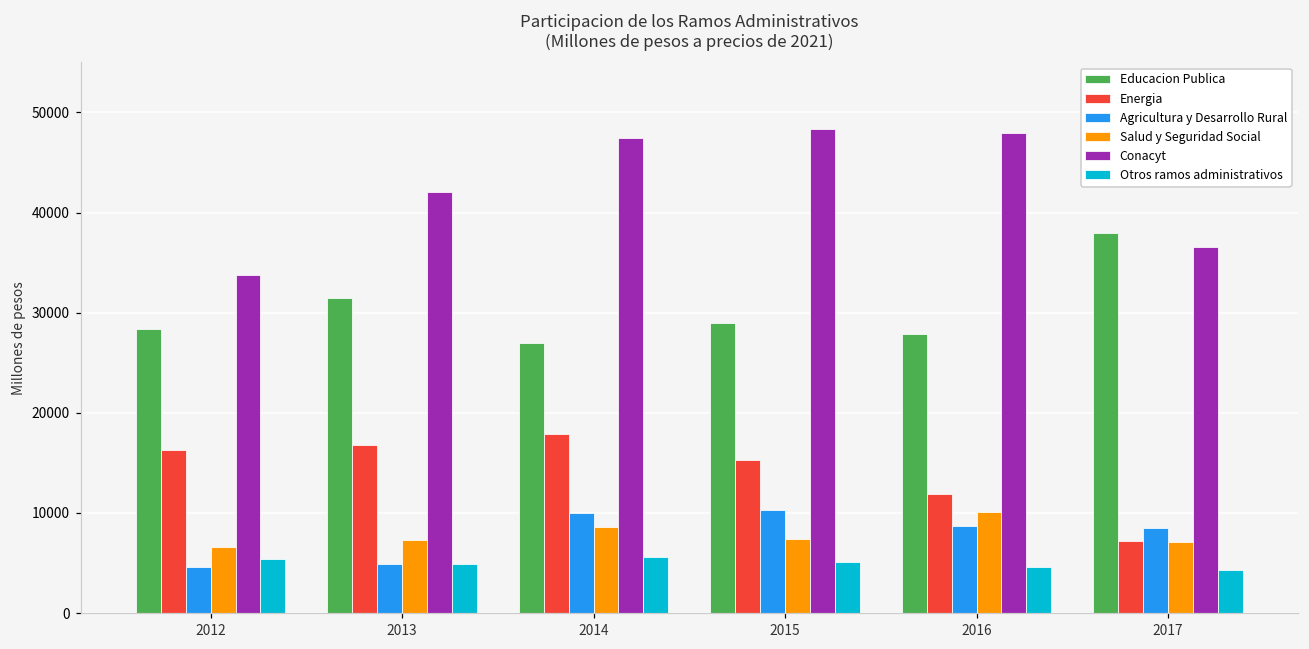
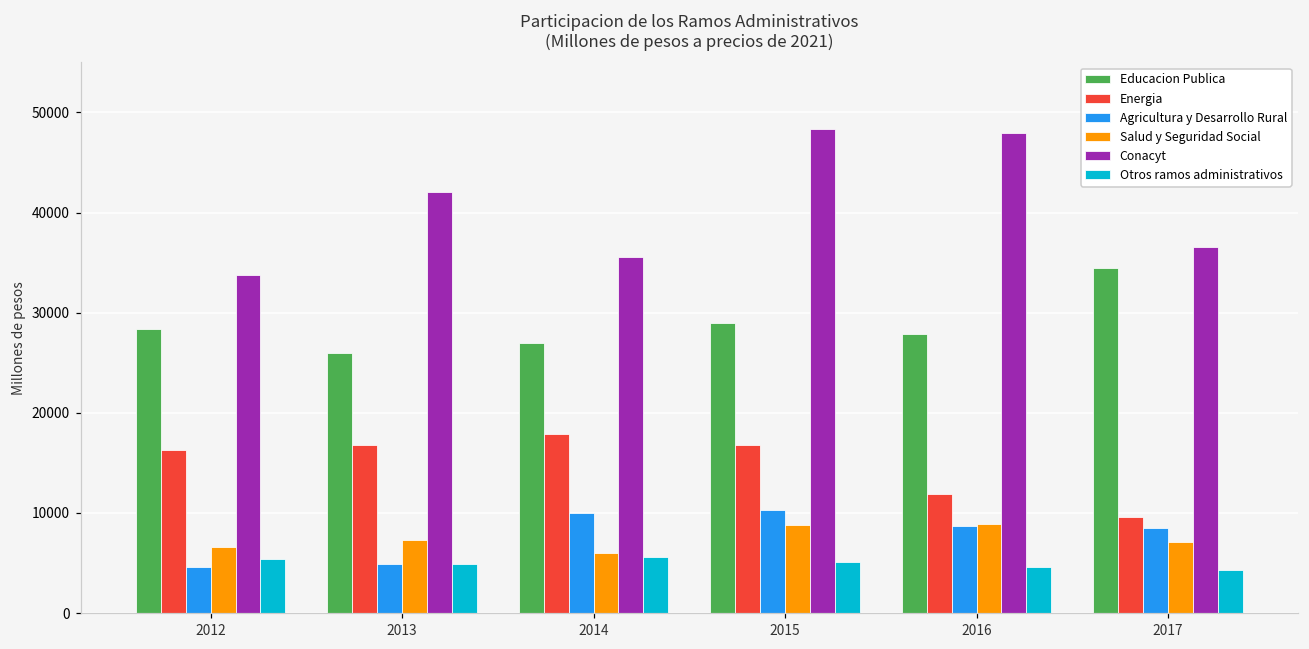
Educacion Publica, 2013: 31000 -> 26000
Salud y Seguridad Social, 2014: 9000 -> 6000
Conacyt, 2014: 47000 -> 36000
Energia, 2015: 15000 -> 17000
Salud y Seguridad Social, 2015: 7000 -> 9000
Salud y Seguridad Social, 2016: 10000 -> 9000
Educacion Publica, 2017: 38000 -> 34000
Energia, 2017: 7000 -> 10000
